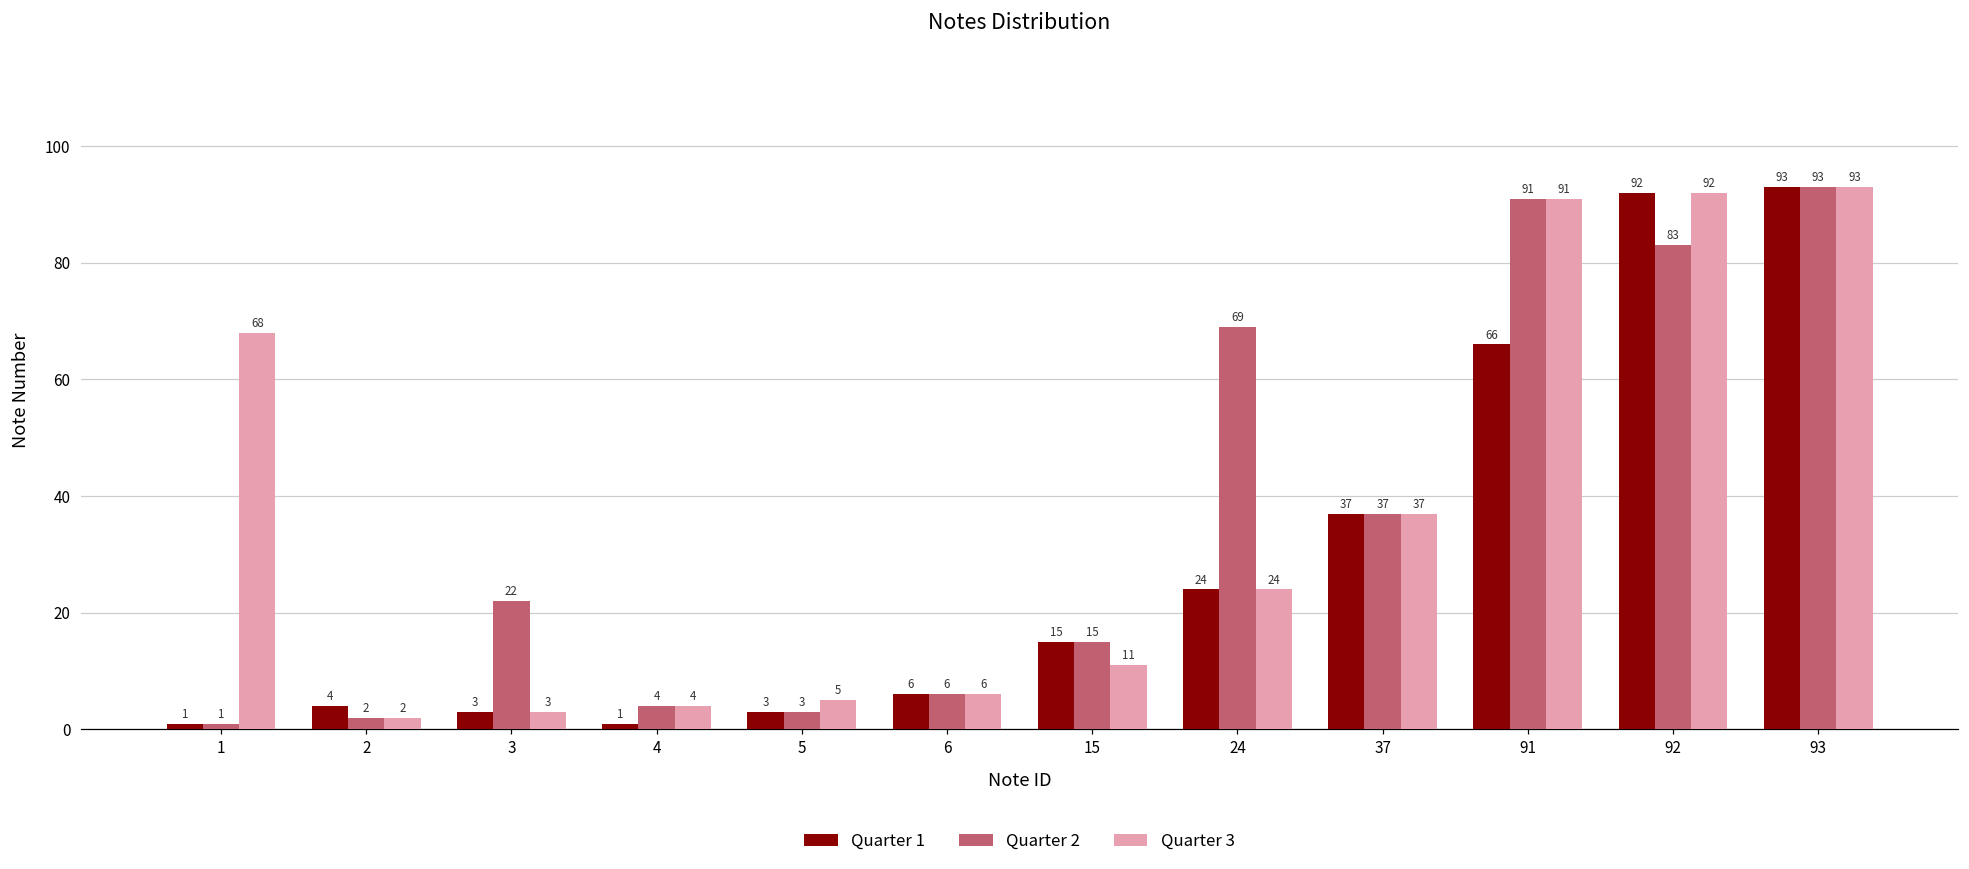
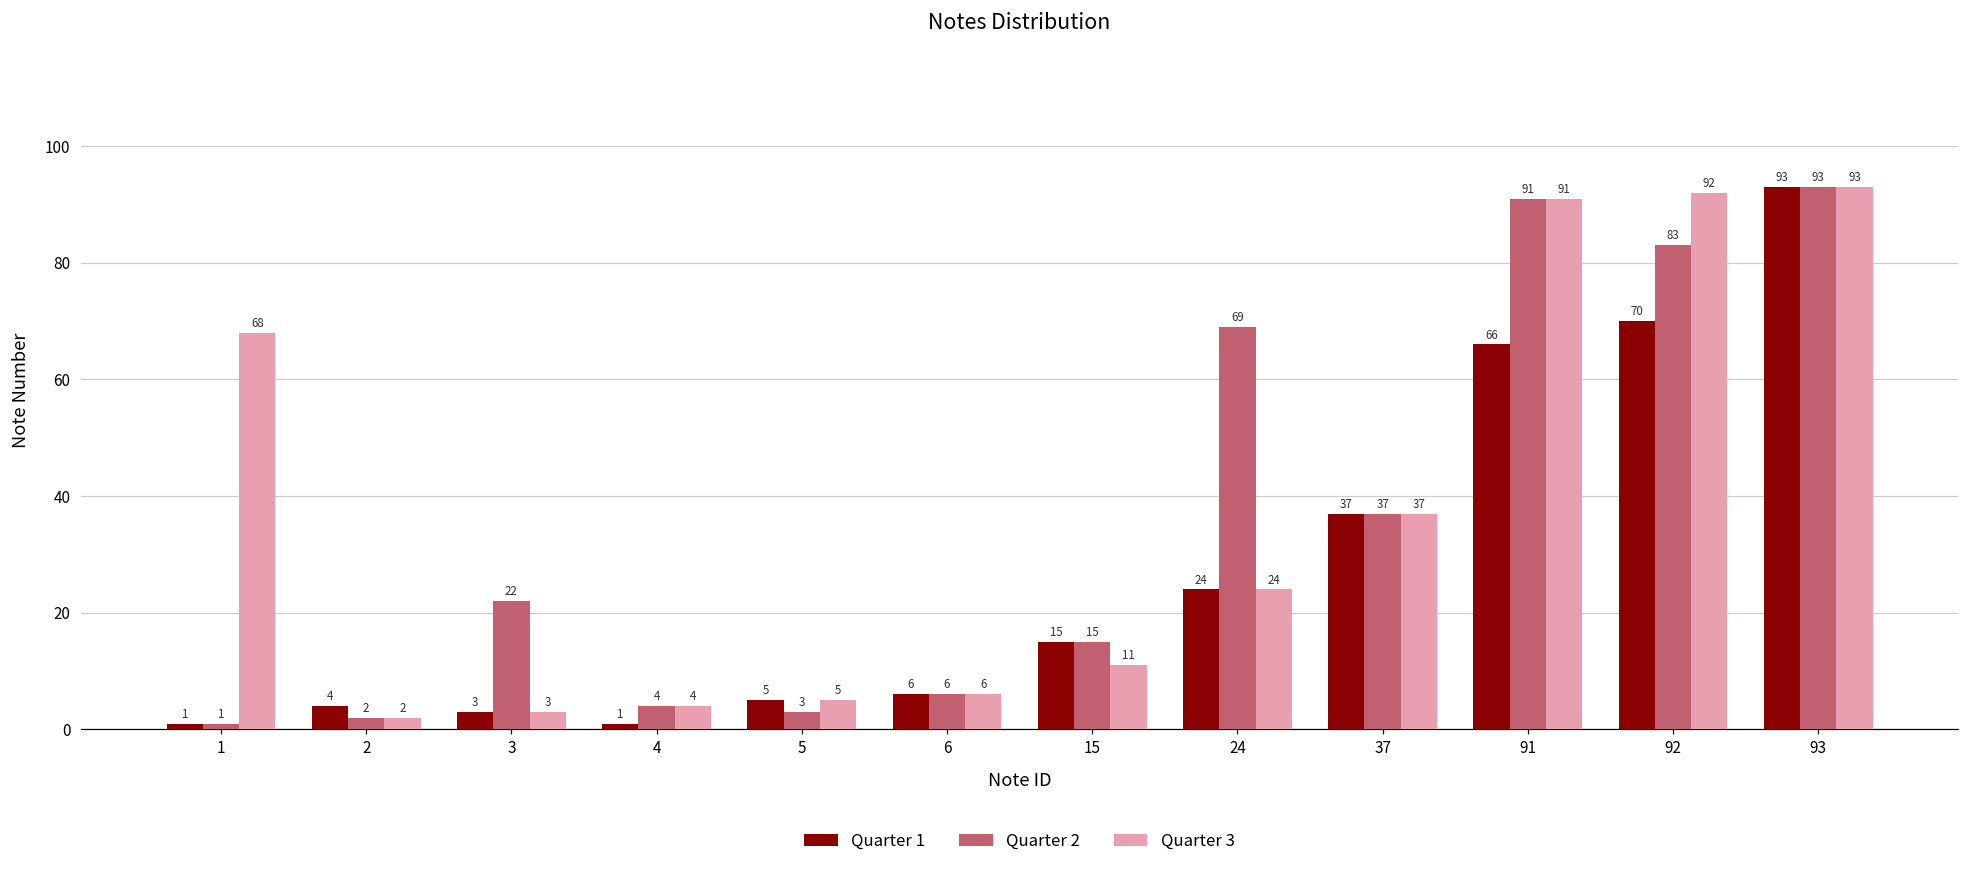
Quarter 1, 5: 3 -> 5
Quarter 1, 92: 92 -> 70
